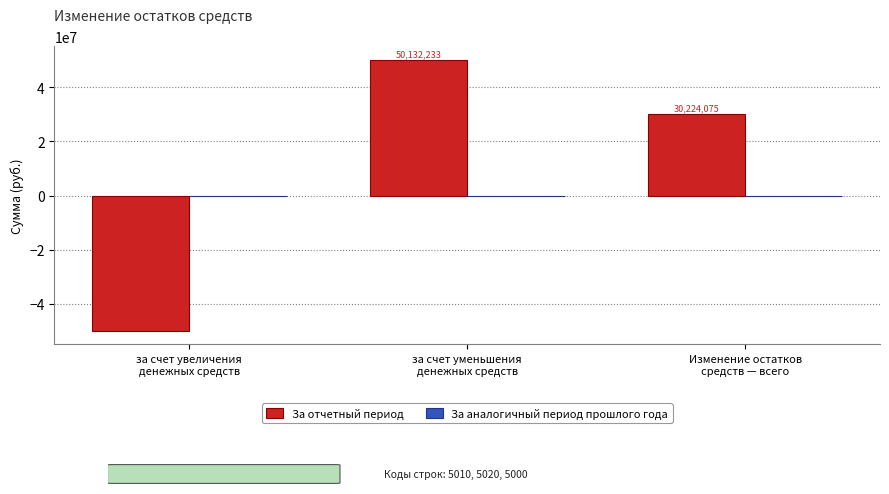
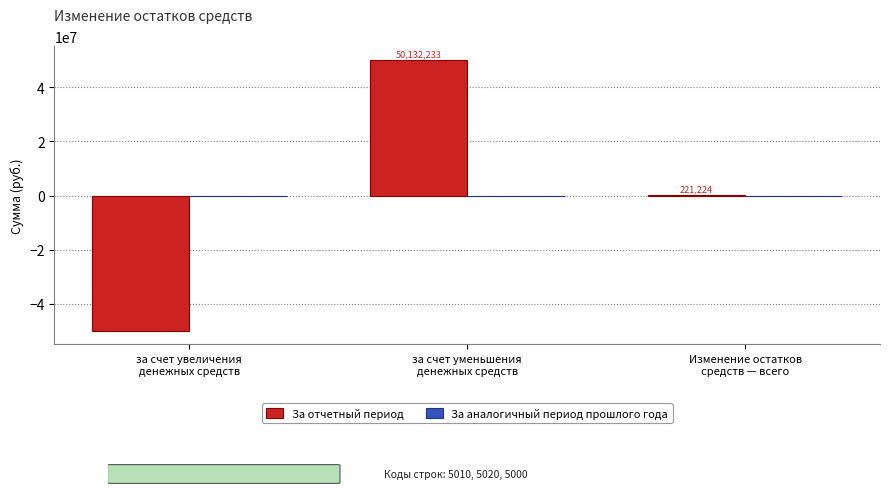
За отчетный период, Изменение остатков средств — всего: 30,224,075 -> 221,224
